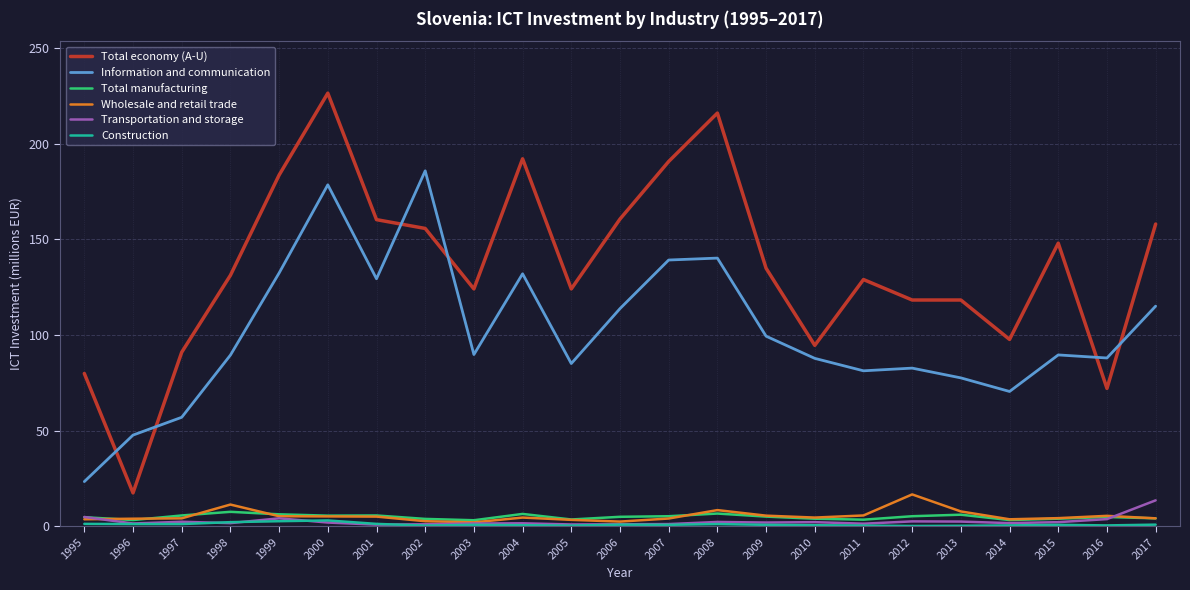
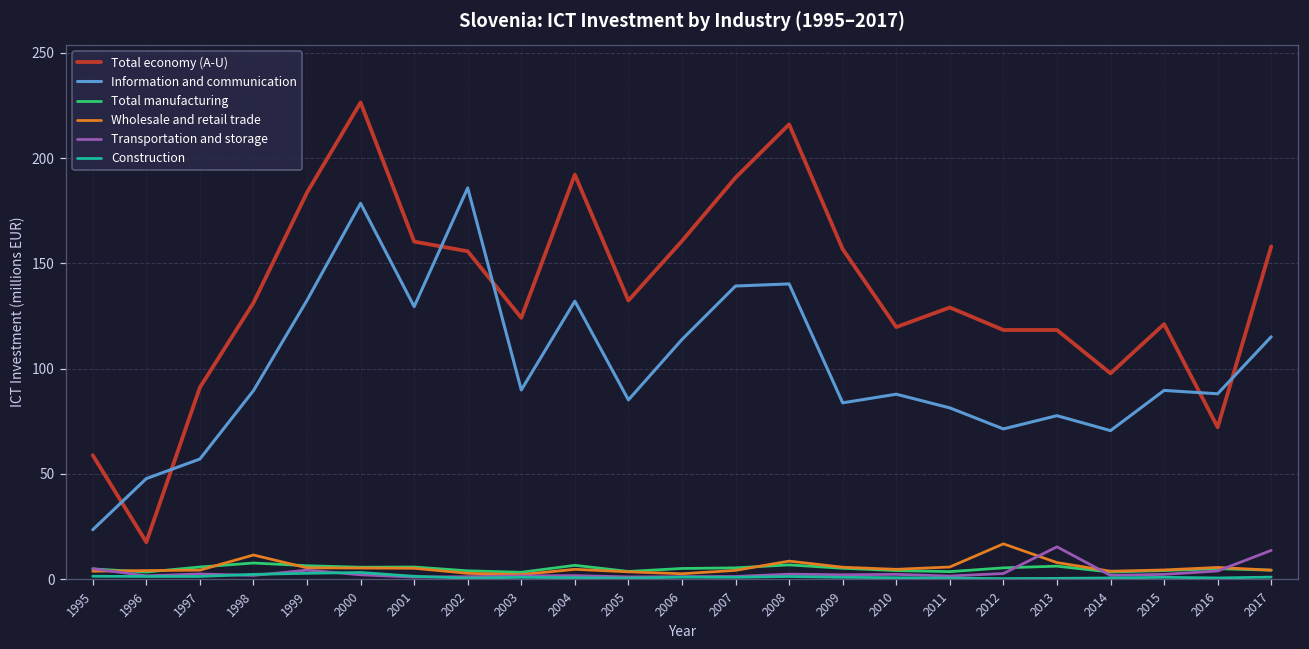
Total economy (A-U), 1995: 80 -> 59
Total economy (A-U), 2005: 124 -> 132
Total economy (A-U), 2009: 135 -> 157
Information and communication, 2009: 99 -> 84
Total economy (A-U), 2010: 95 -> 120
Information and communication, 2012: 83 -> 71
Transportation and storage, 2013: 3 -> 15
Total economy (A-U), 2015: 148 -> 121
